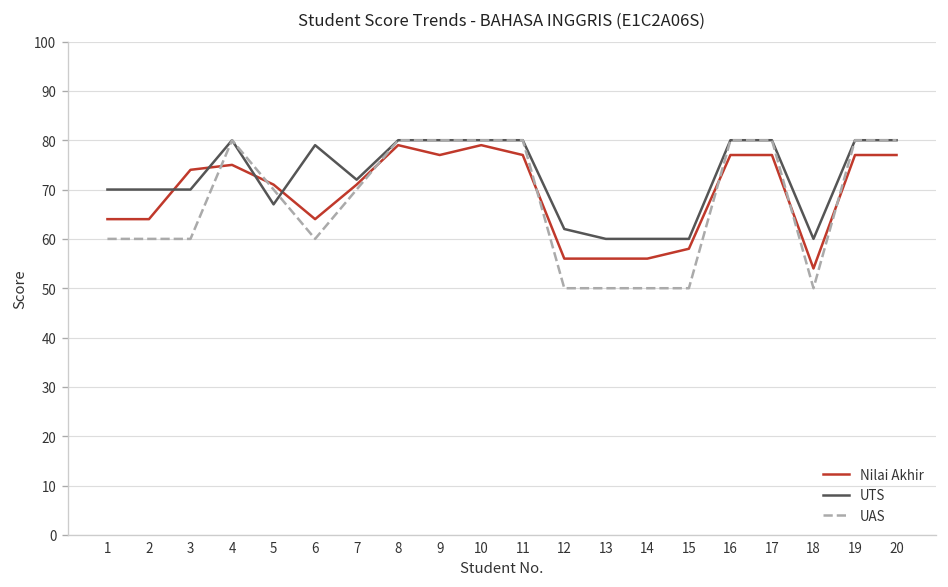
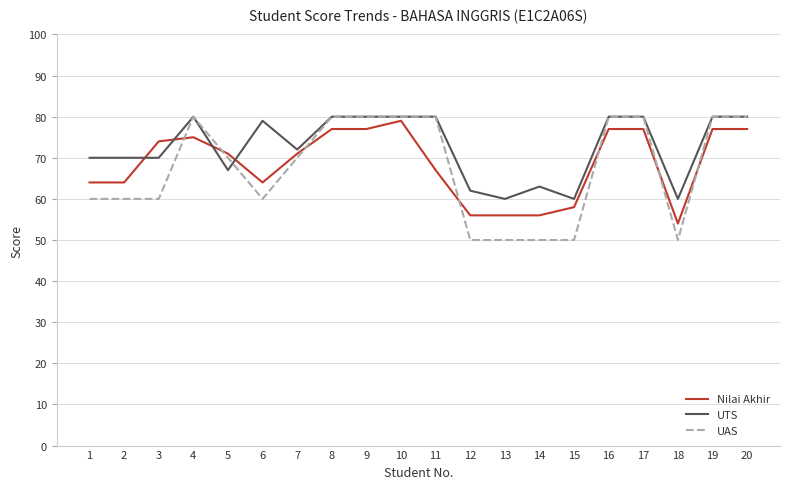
Nilai Akhir, 8: 79 -> 77
Nilai Akhir, 11: 77 -> 67
UTS, 14: 60 -> 63
